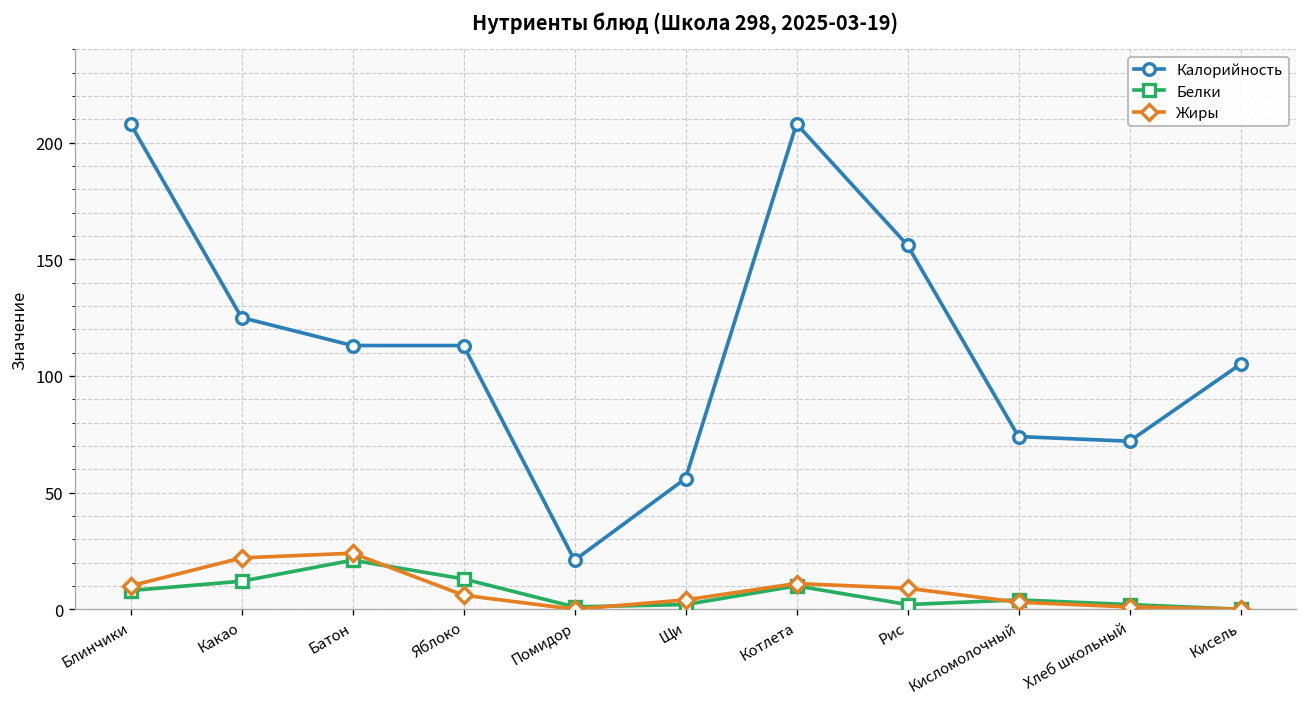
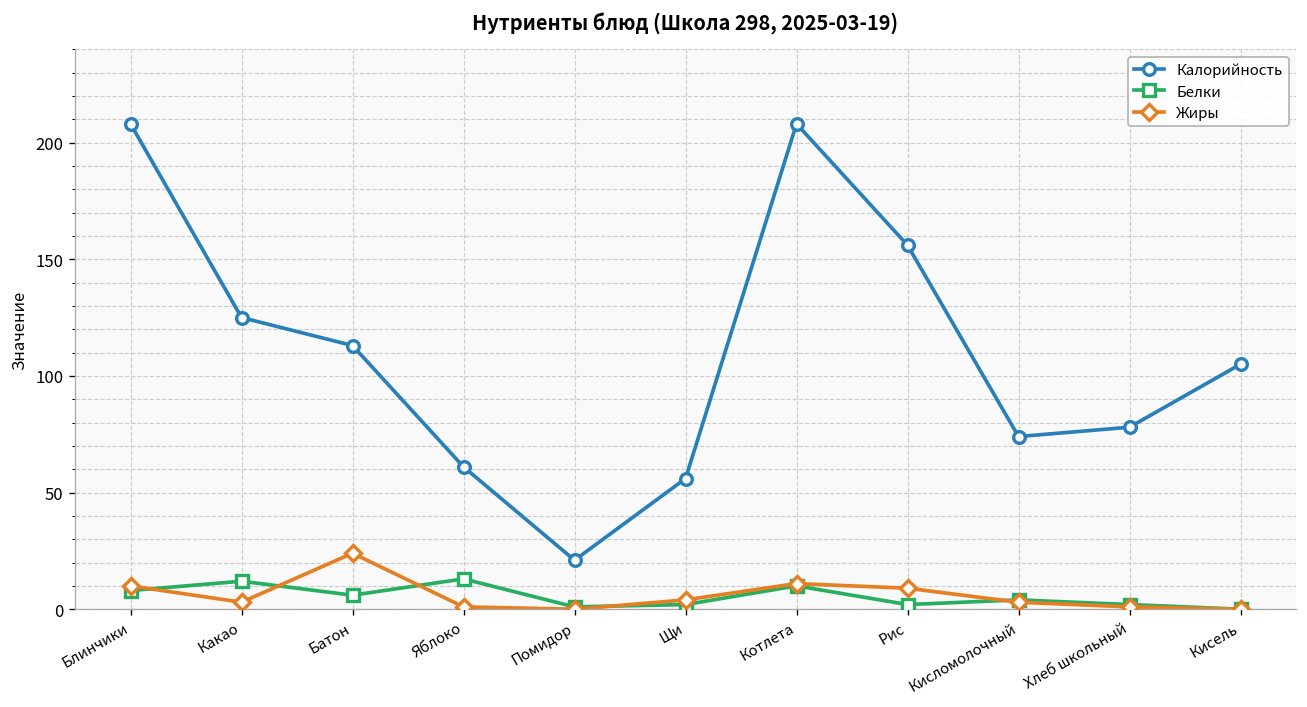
Жиры, Какао: 22 -> 3
Белки, Батон: 21 -> 6
Калорийность, Яблоко: 113 -> 61
Жиры, Яблоко: 6 -> 1
Калорийность, Хлеб школьный: 72 -> 78
